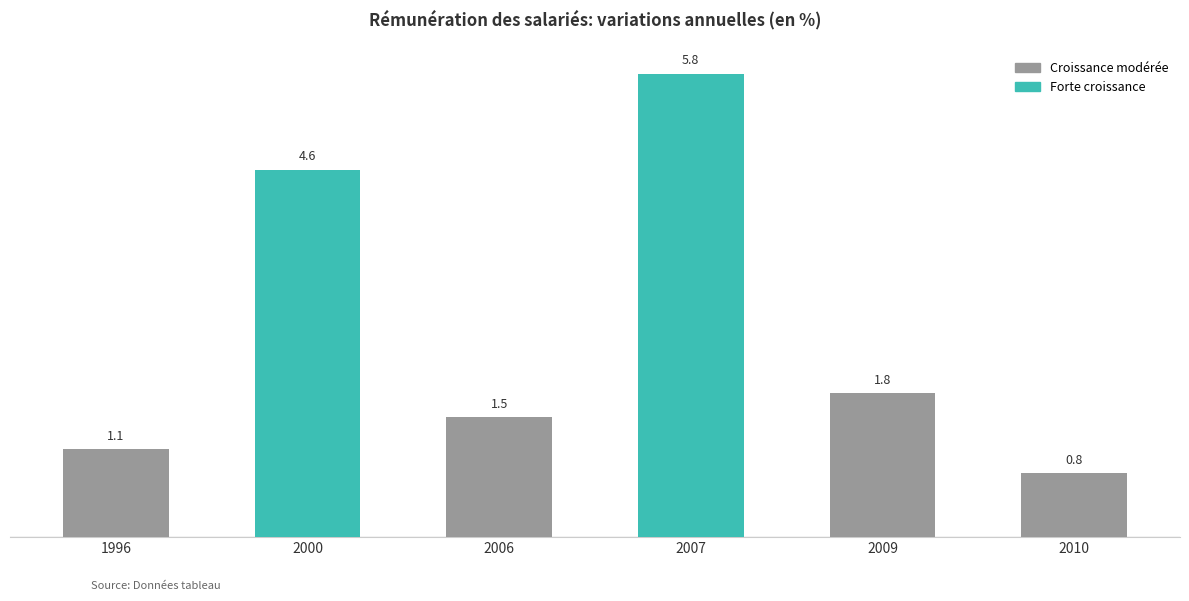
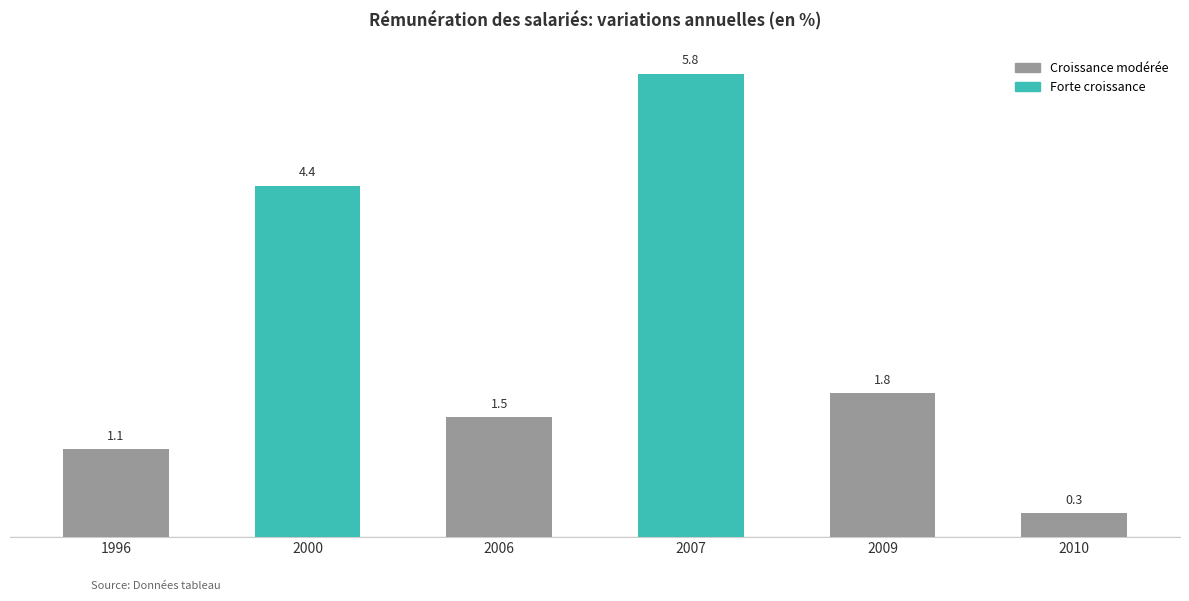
2000: 4.6 -> 4.4
2010: 0.8 -> 0.3
